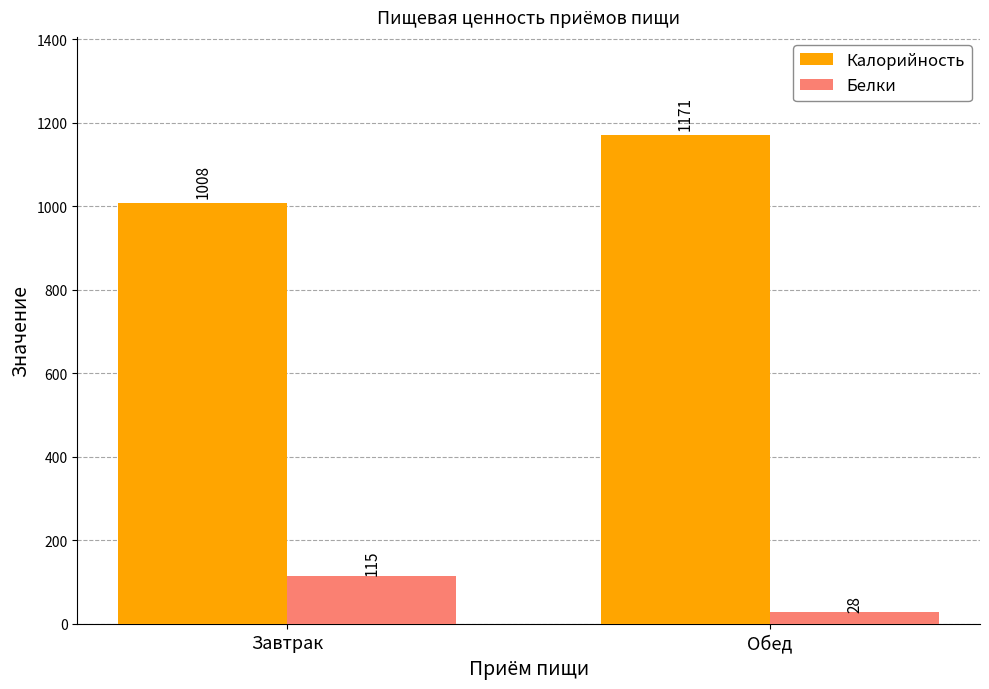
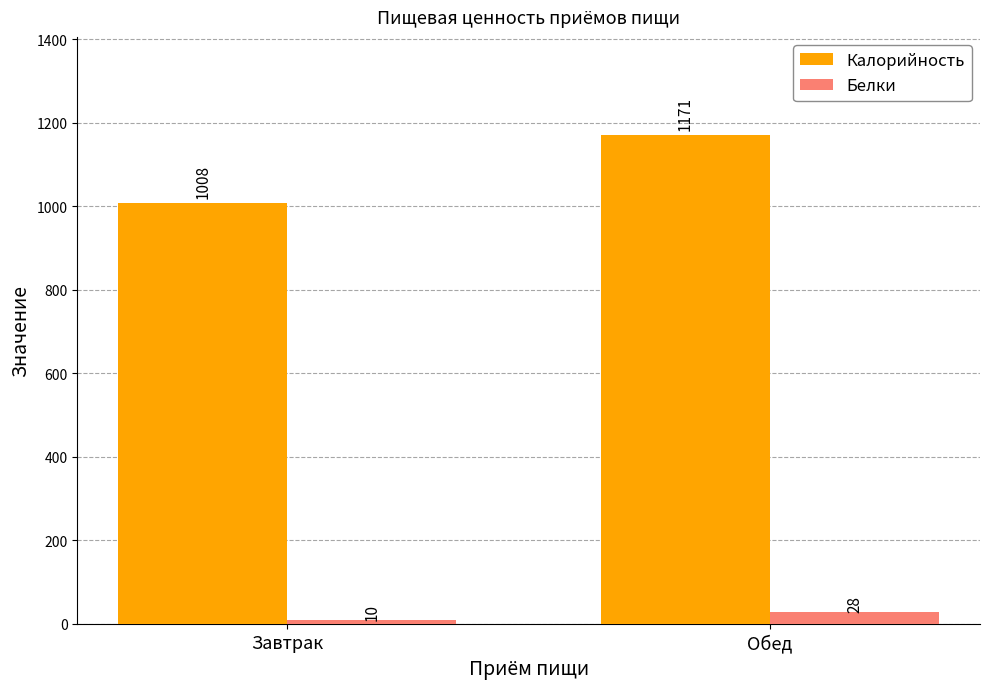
Белки, Завтрак: 115 -> 10
